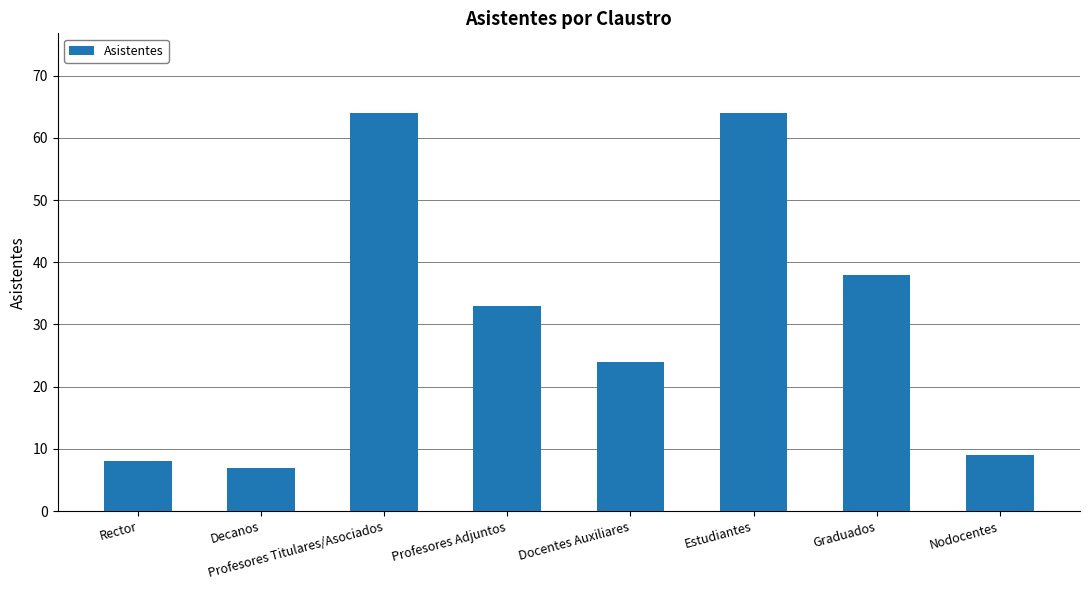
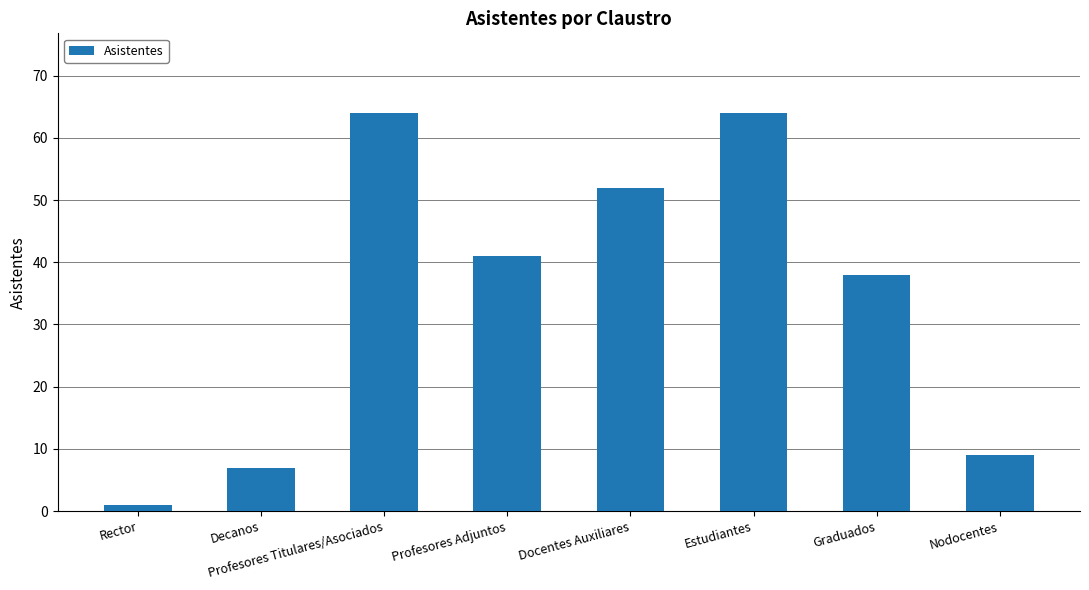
Rector: 8 -> 1
Profesores Adjuntos: 33 -> 41
Docentes Auxiliares: 24 -> 52
